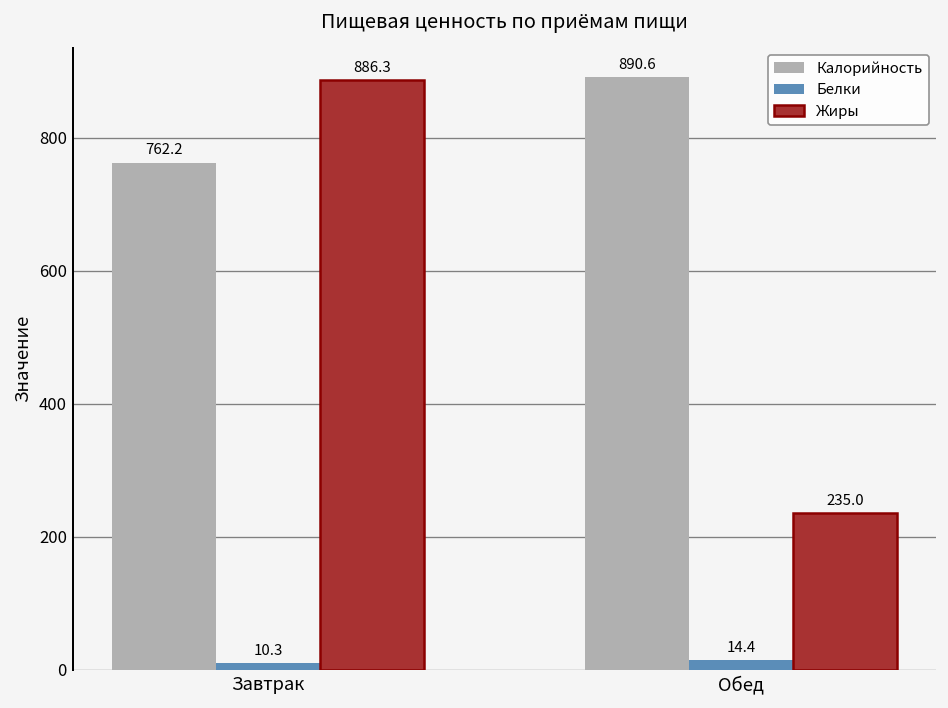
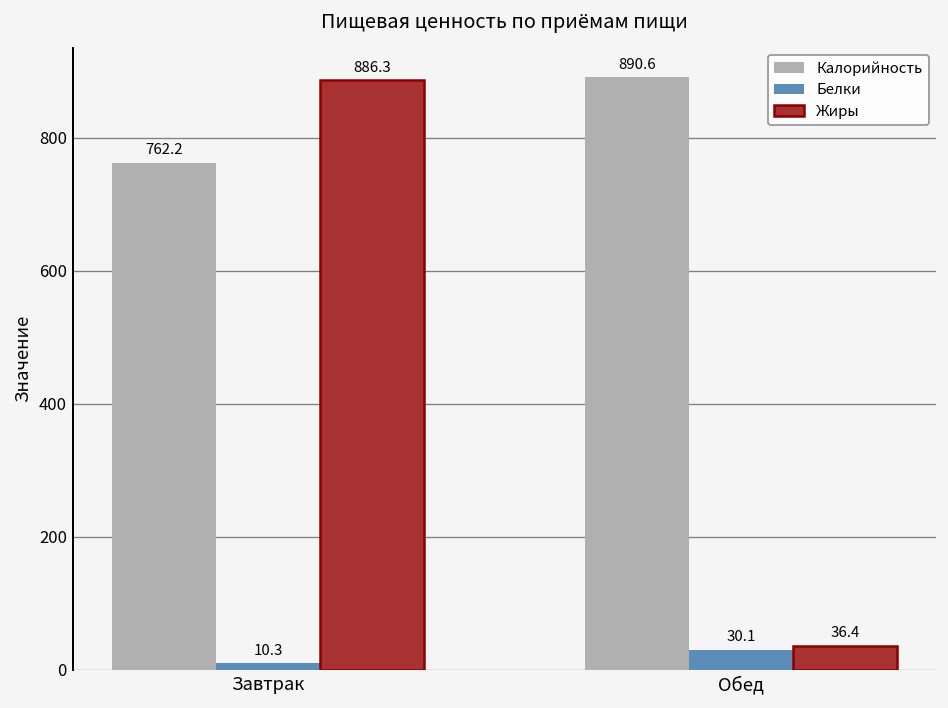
Белки, Обед: 14.4 -> 30.1
Жиры, Обед: 235.0 -> 36.4
